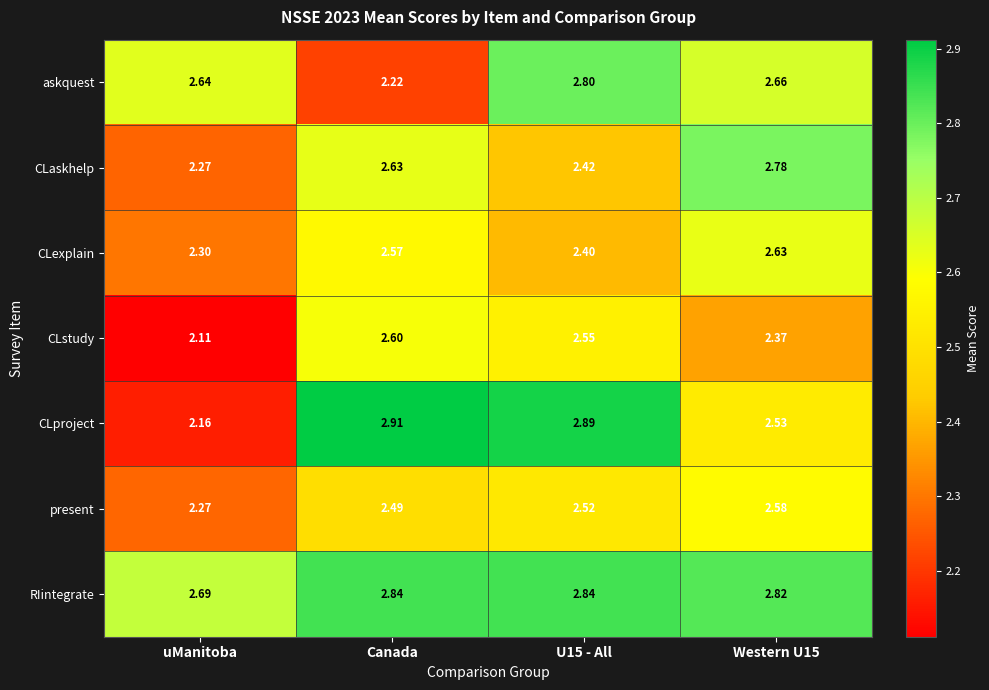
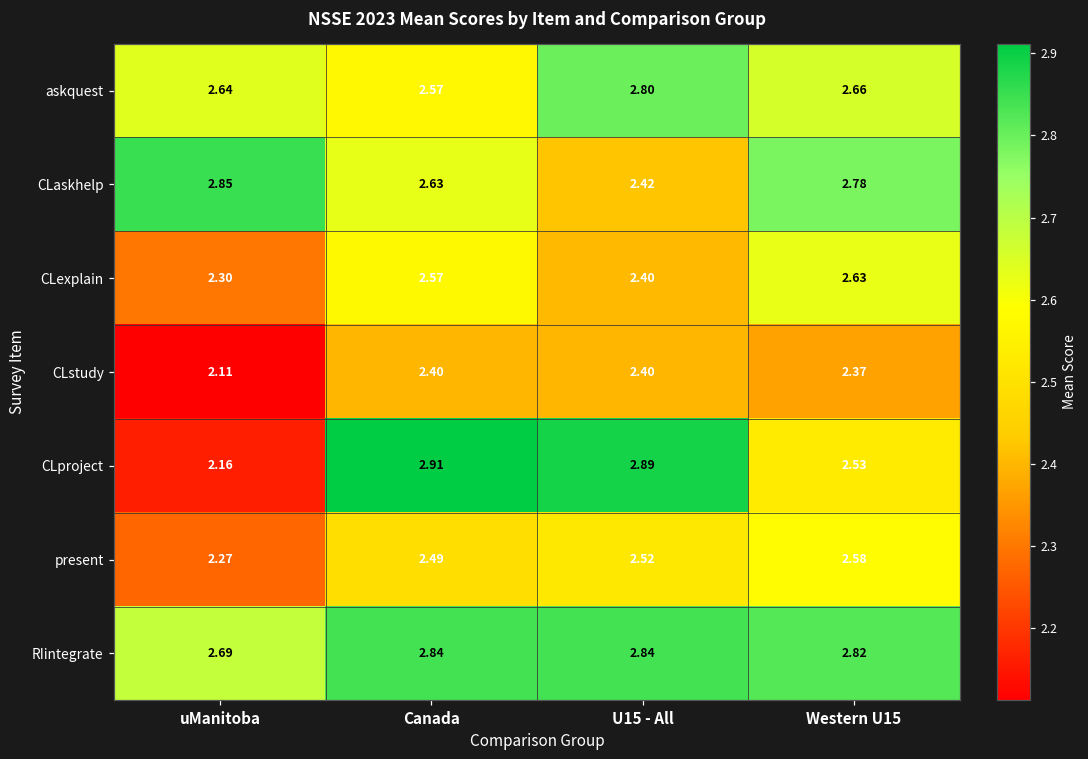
askquest, Canada: 2.22 -> 2.57
CLaskhelp, uManitoba: 2.27 -> 2.85
CLstudy, Canada: 2.60 -> 2.40
CLstudy, U15 - All: 2.55 -> 2.40
